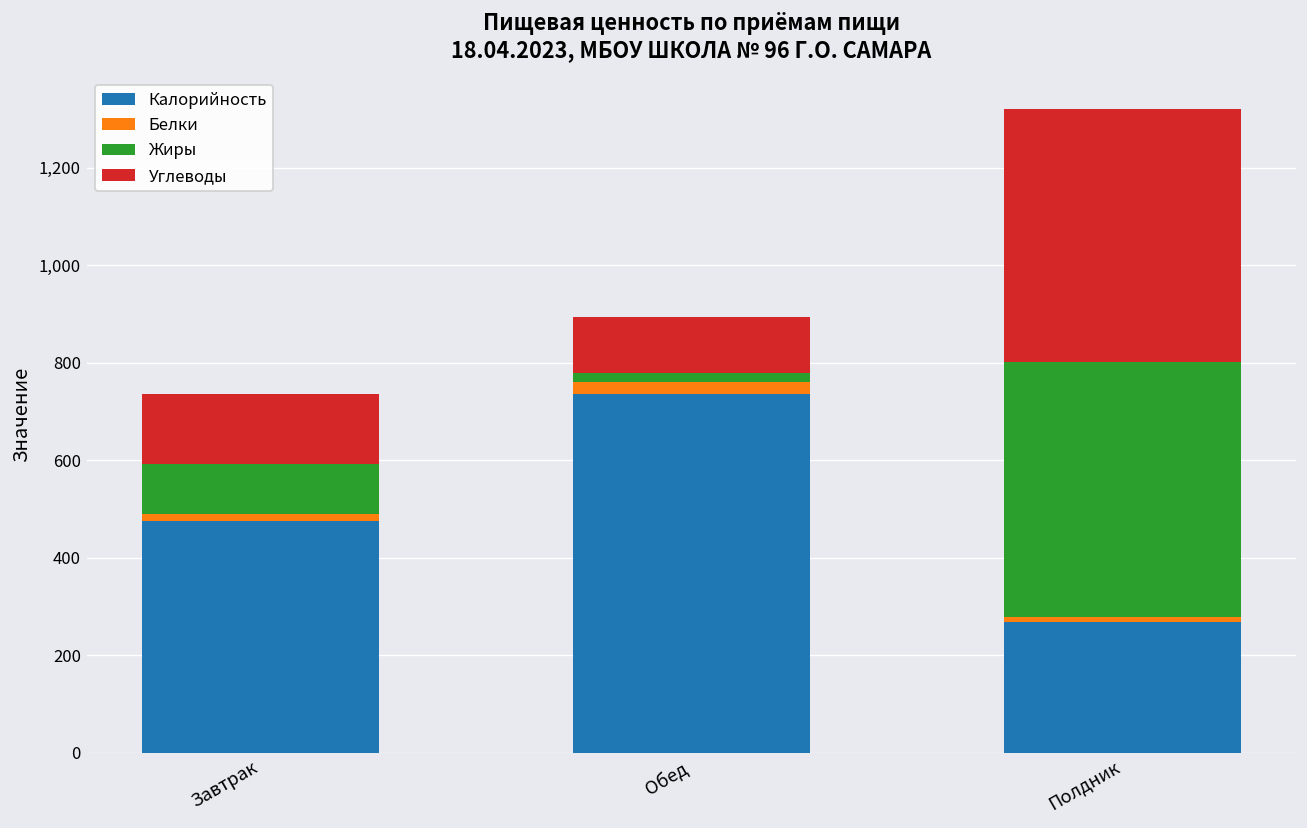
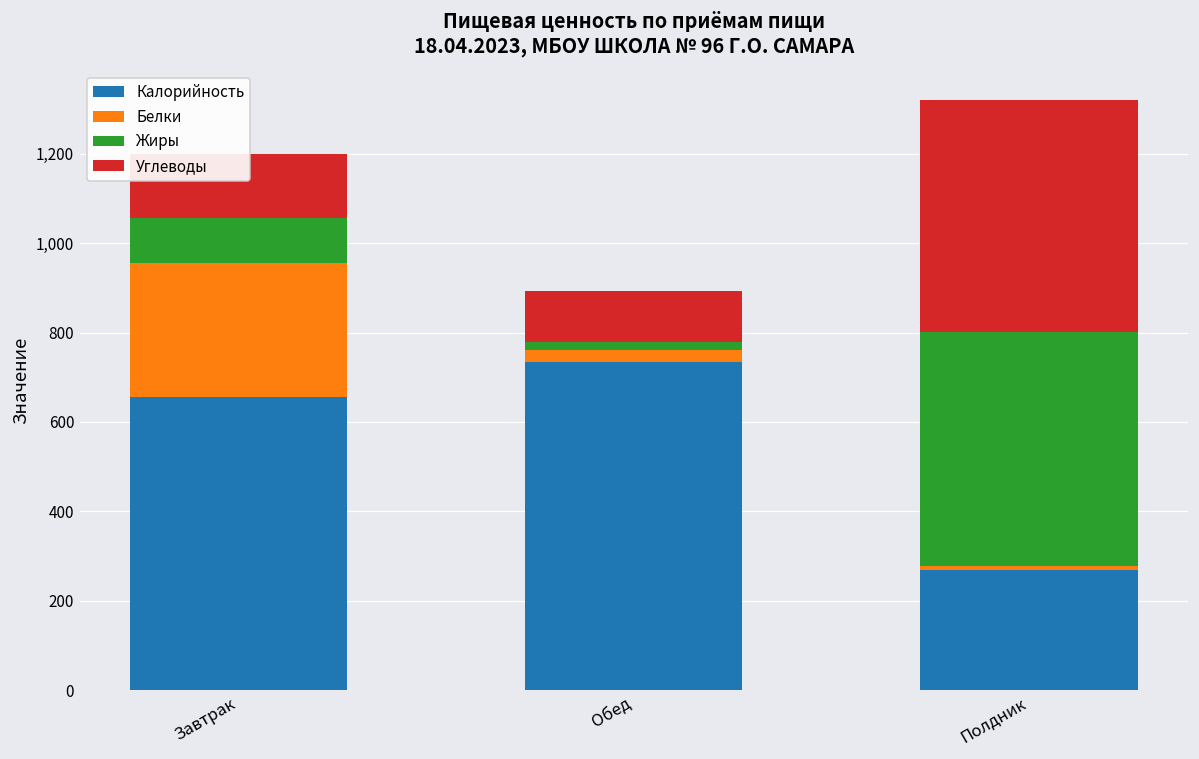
Калорийность, Завтрак: 480 -> 660
Белки, Завтрак: 10 -> 300
